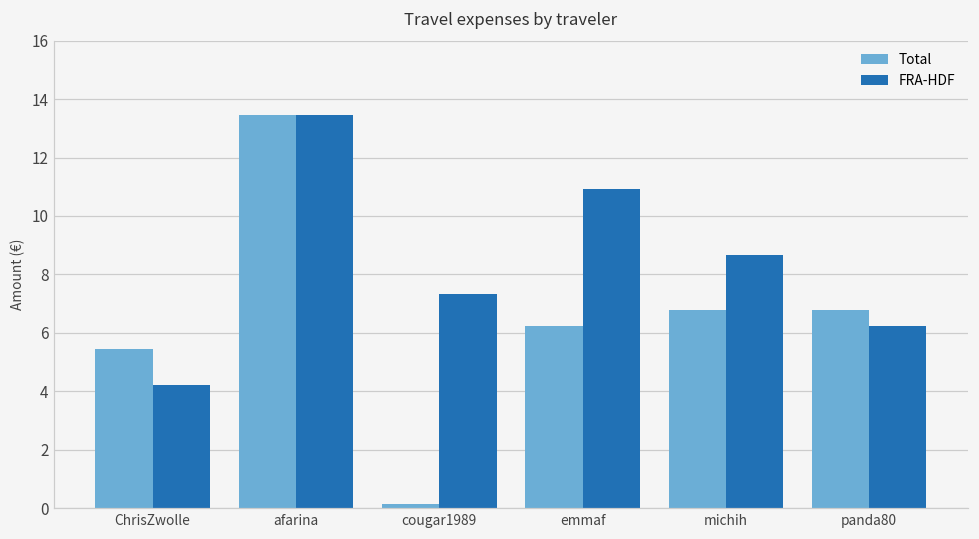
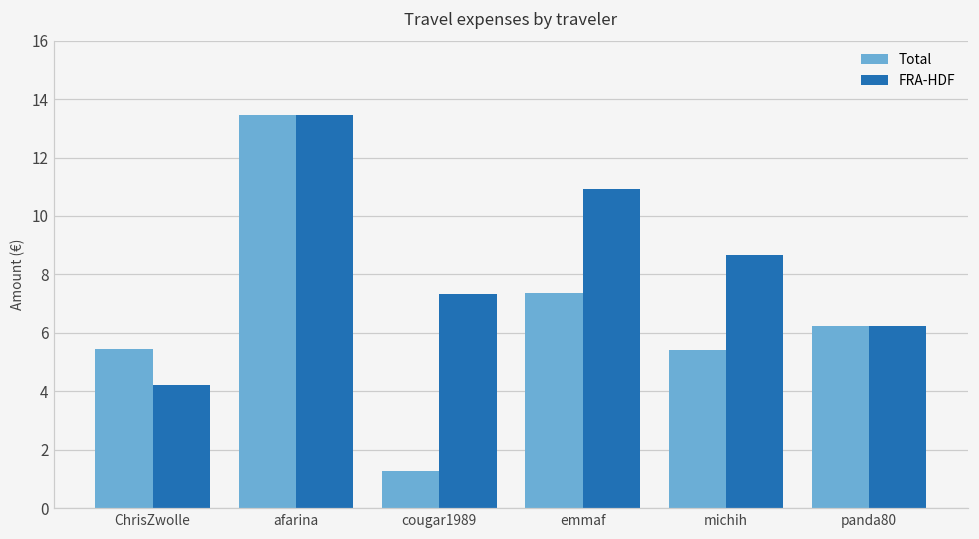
Total, cougar1989: 0.2 -> 1.3
Total, emmaf: 6.3 -> 7.4
Total, michih: 6.8 -> 5.4
Total, panda80: 6.8 -> 6.3
